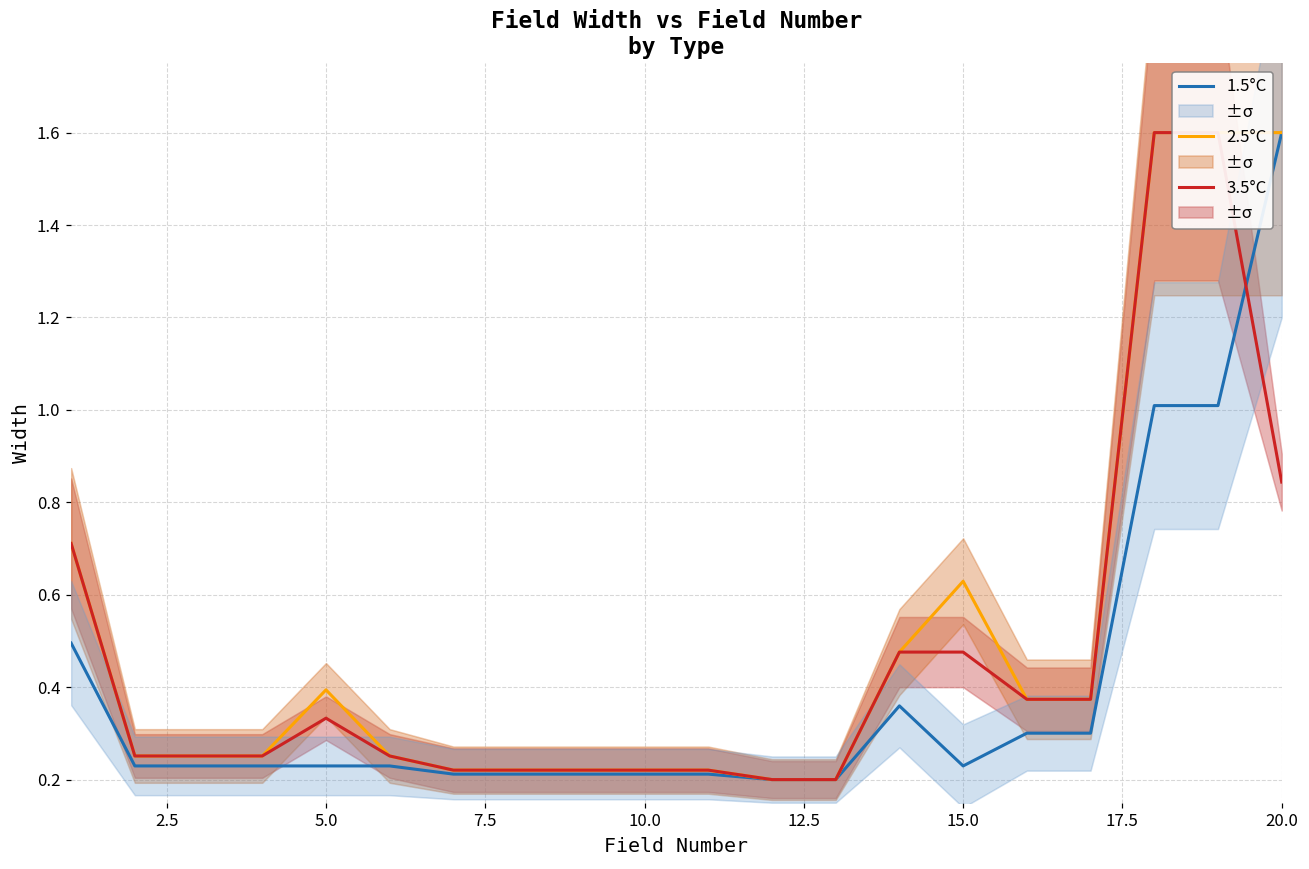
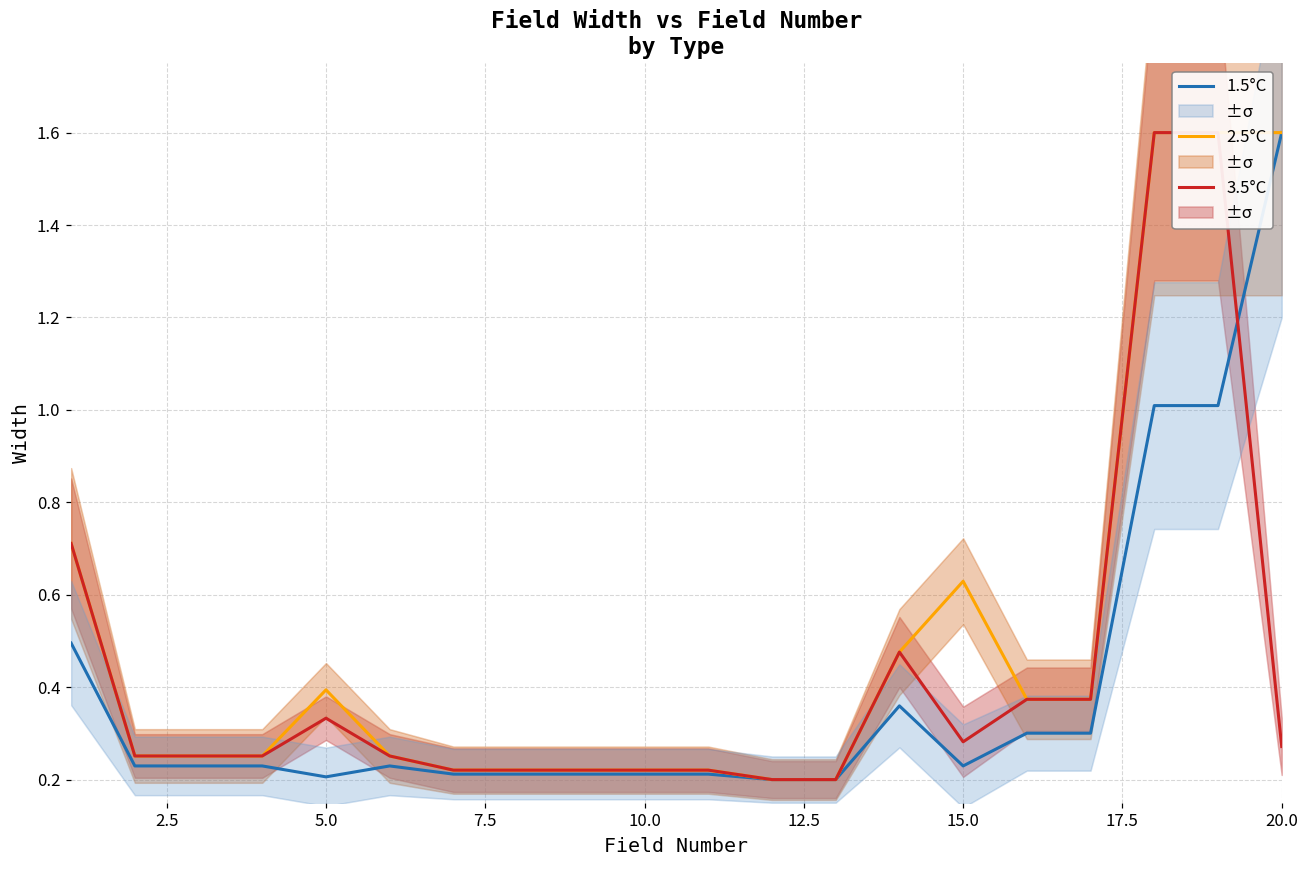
1.5°C, 5.0: 0.23 -> 0.21
3.5°C, 15.0: 0.48 -> 0.28
3.5°C, 20.0: 0.84 -> 0.27
